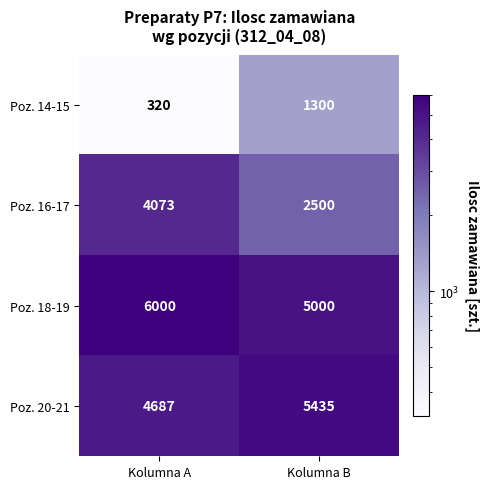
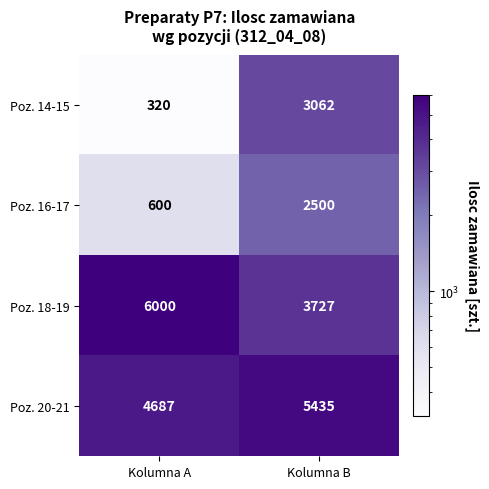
Poz. 14-15, Kolumna B: 1300 -> 3062
Poz. 16-17, Kolumna A: 4073 -> 600
Poz. 18-19, Kolumna B: 5000 -> 3727
